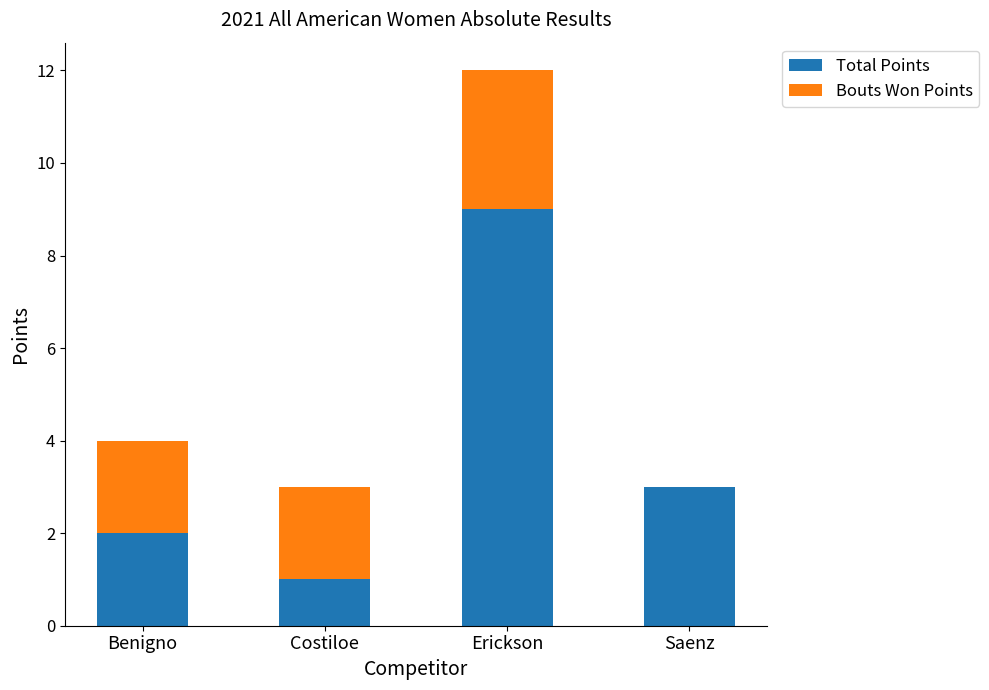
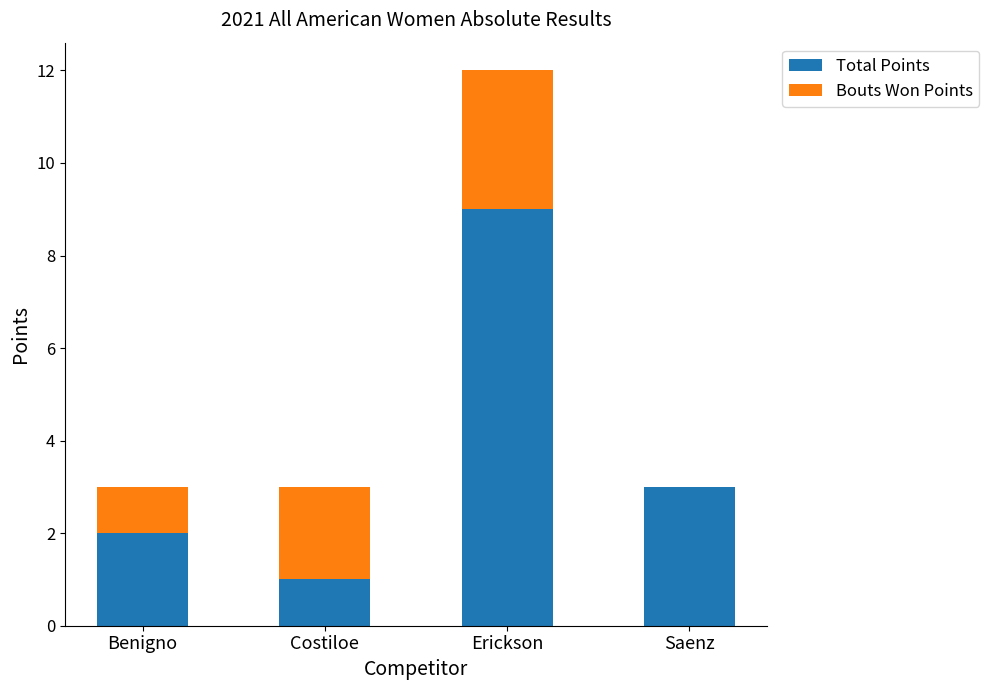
Bouts Won Points, Benigno: 2 -> 1
